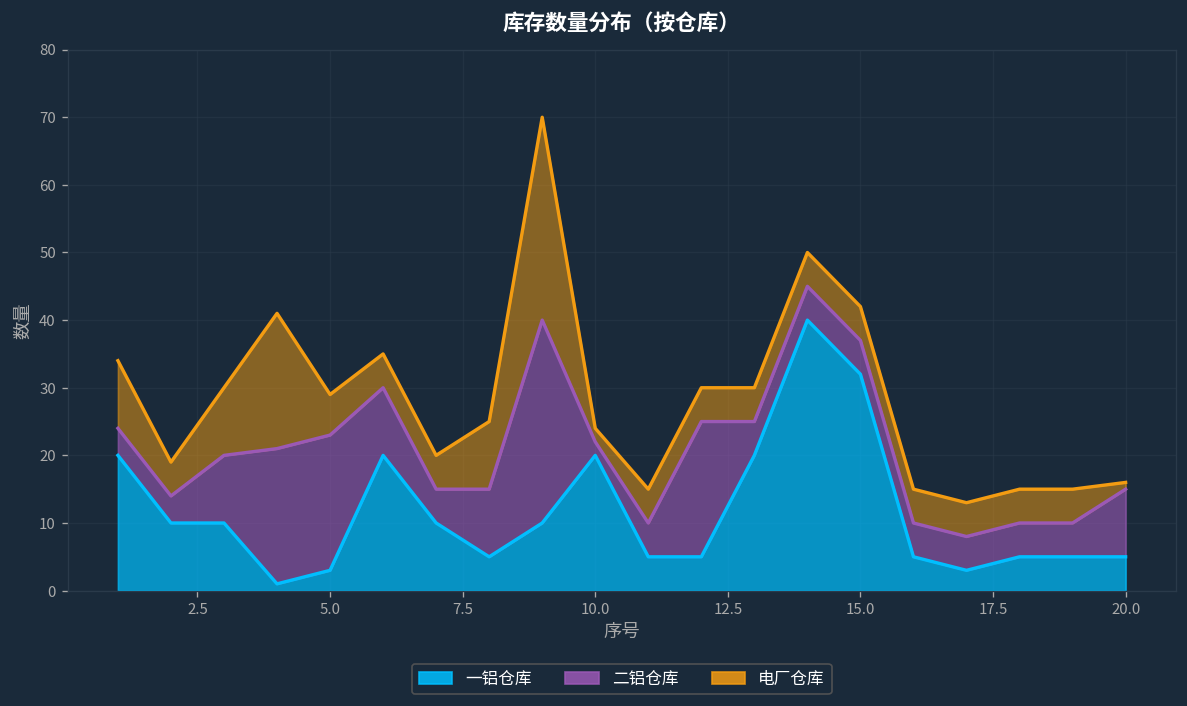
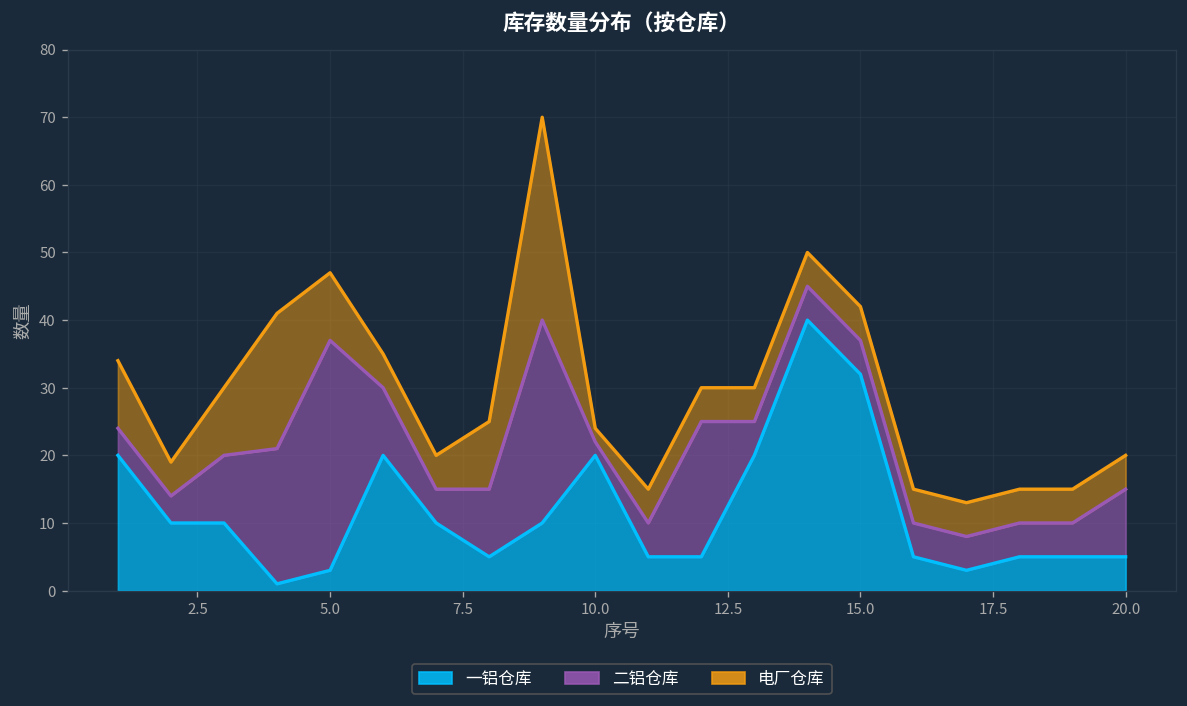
二铝仓库, 5.0: 20 -> 34
电厂仓库, 5.0: 6 -> 10
电厂仓库, 20.0: 1 -> 5
